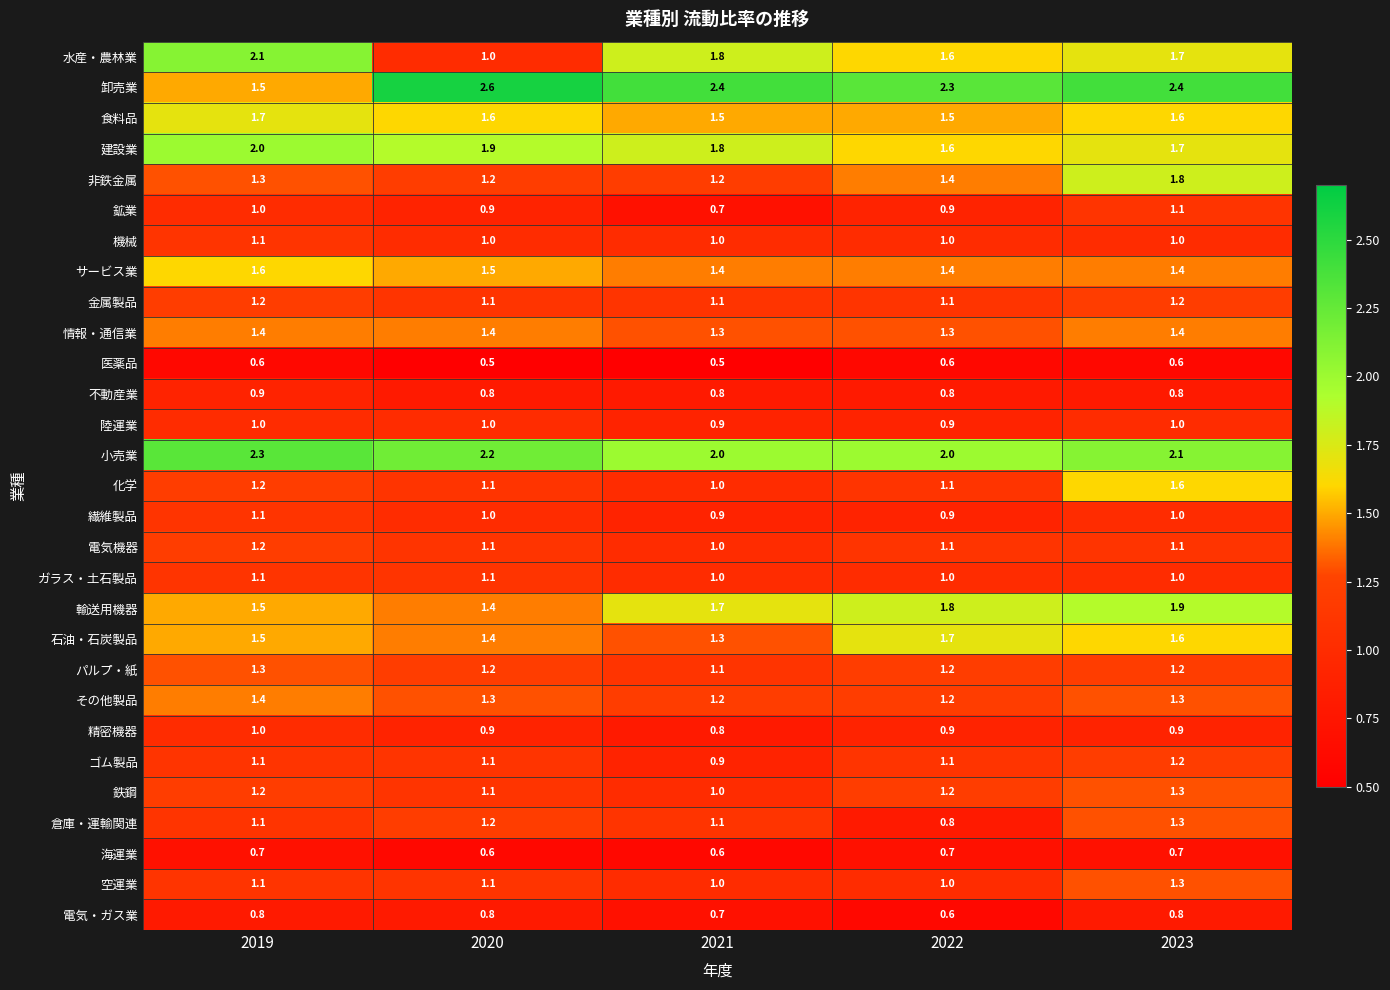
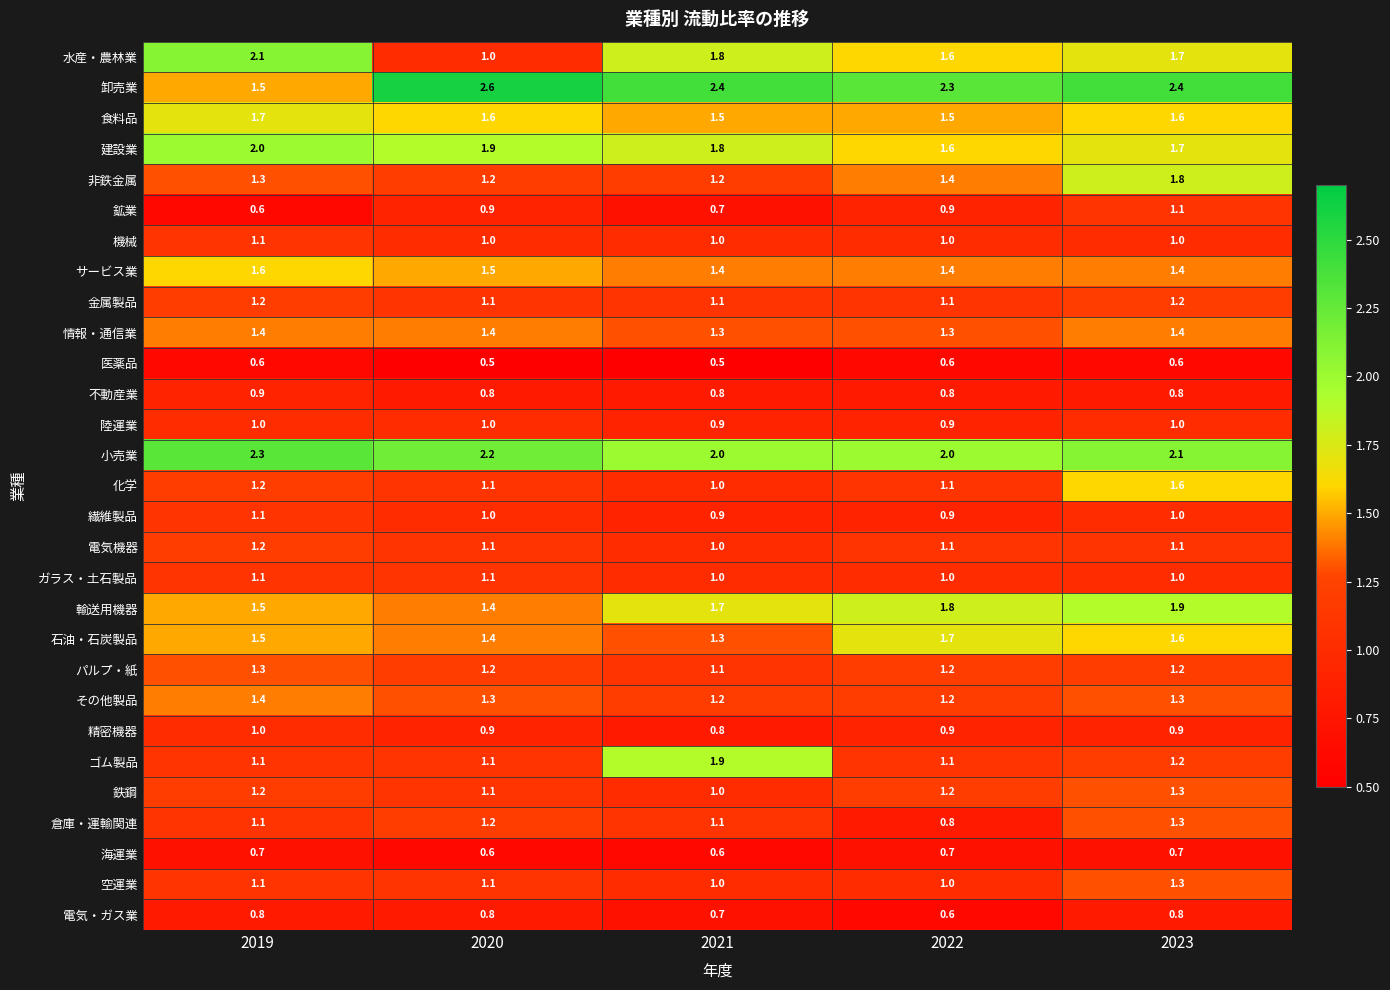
鉱業, 2019: 1.0 -> 0.6
ゴム製品, 2021: 0.9 -> 1.9
